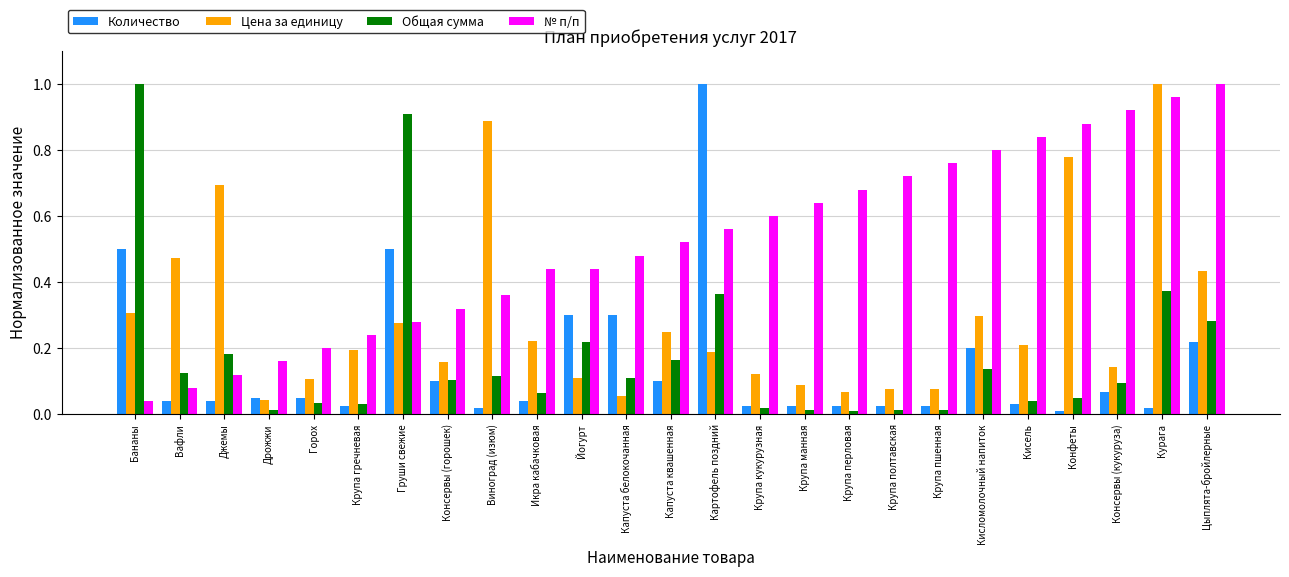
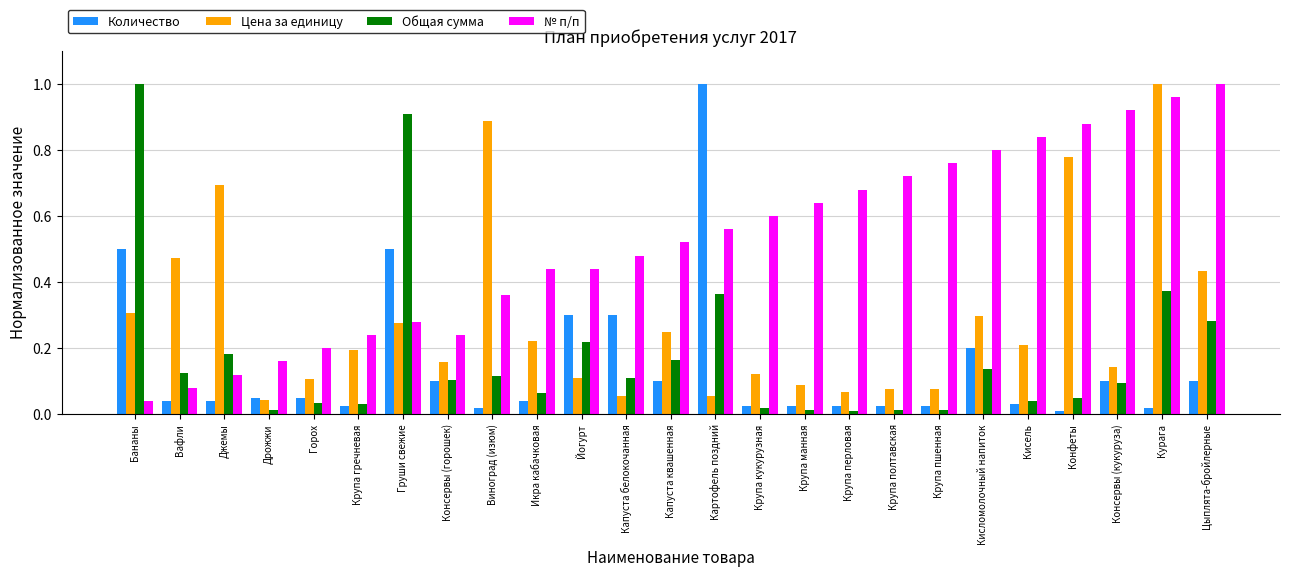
№ п/п, Консервы (горошек): 0.32 -> 0.24
Цена за единицу, Картофель поздний: 0.19 -> 0.06
Количество, Консервы (кукуруза): 0.07 -> 0.10
Количество, Цыплята-бройлерные: 0.22 -> 0.10
